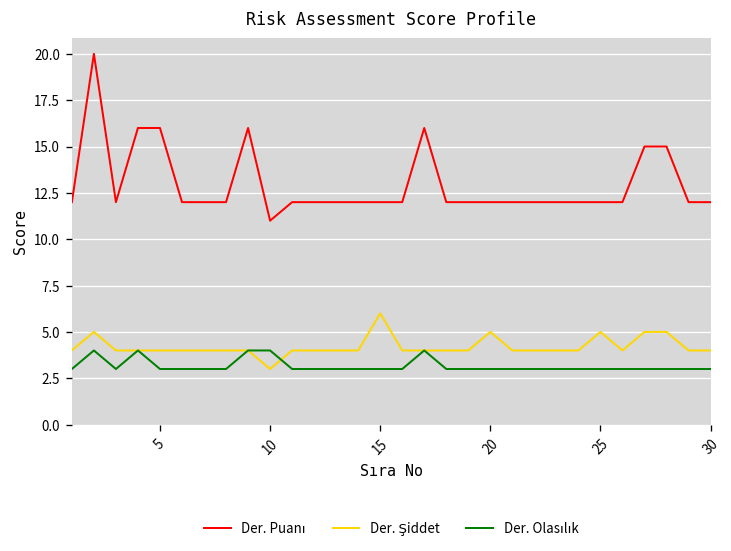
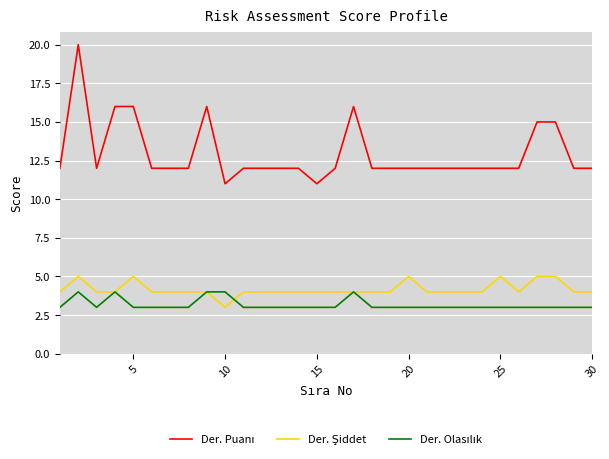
Der. Şiddet, 5: 4 -> 5
Der. Puanı, 15: 12 -> 11
Der. Şiddet, 15: 6 -> 4
